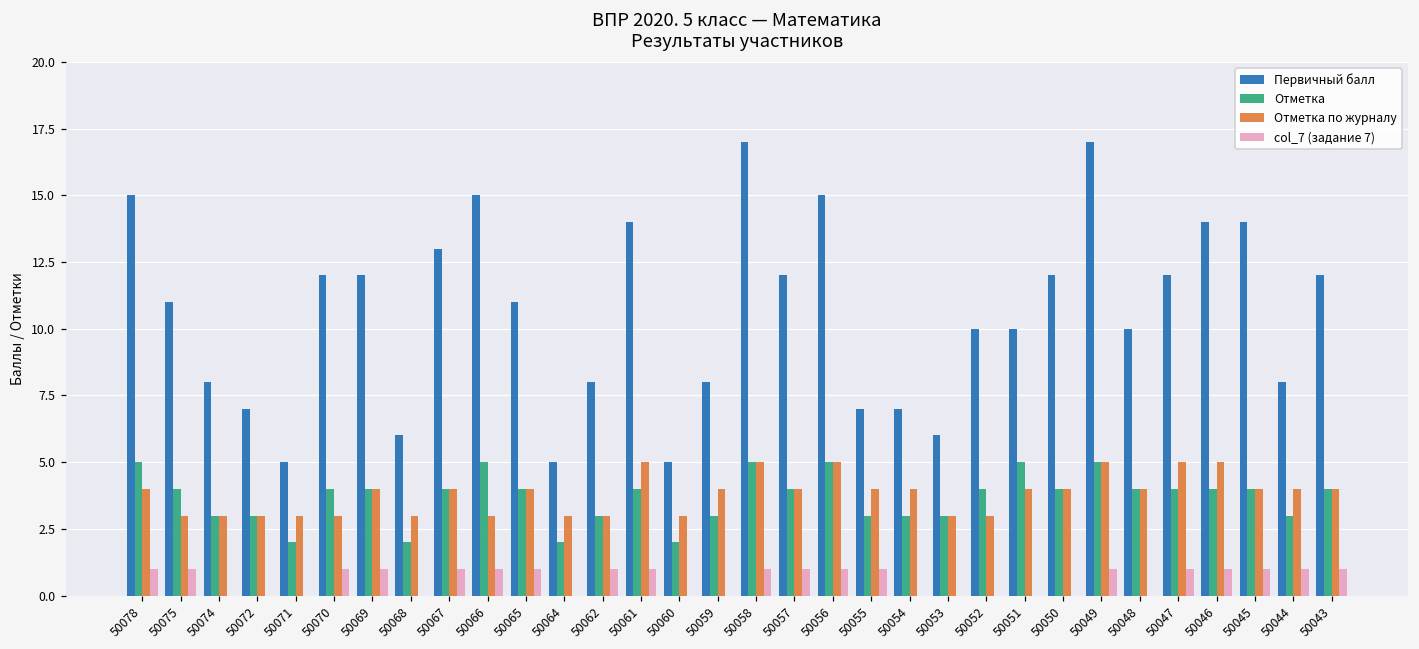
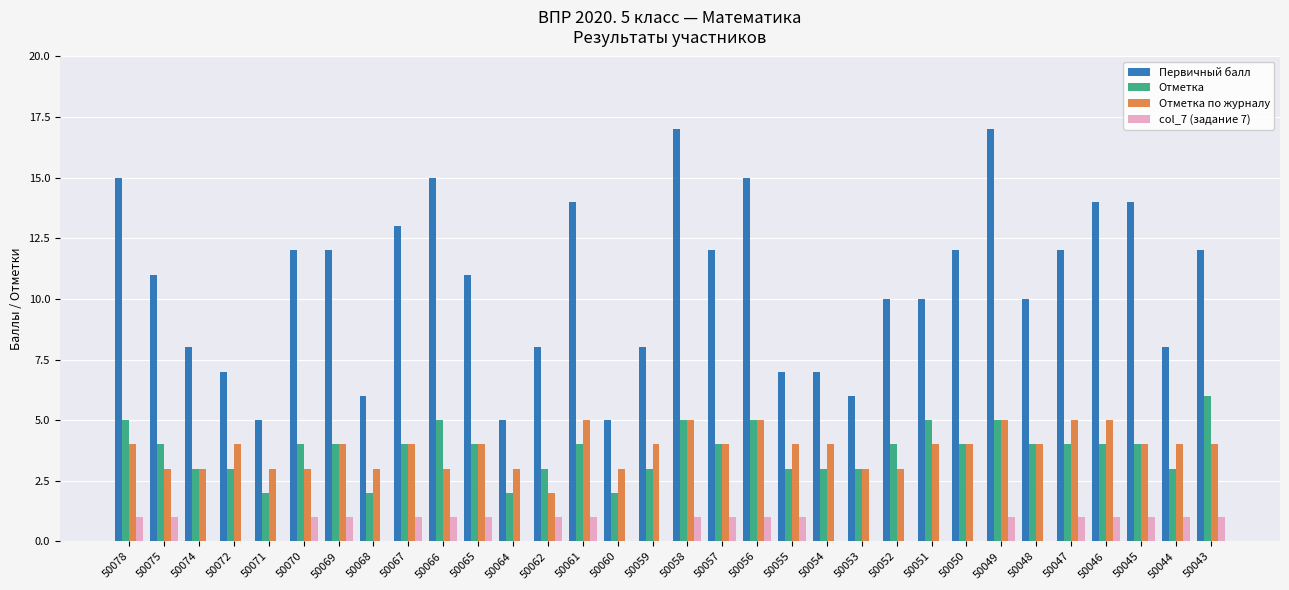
Отметка по журналу, 50072: 3 -> 4
Отметка по журналу, 50062: 3 -> 2
Отметка, 50043: 4 -> 6
